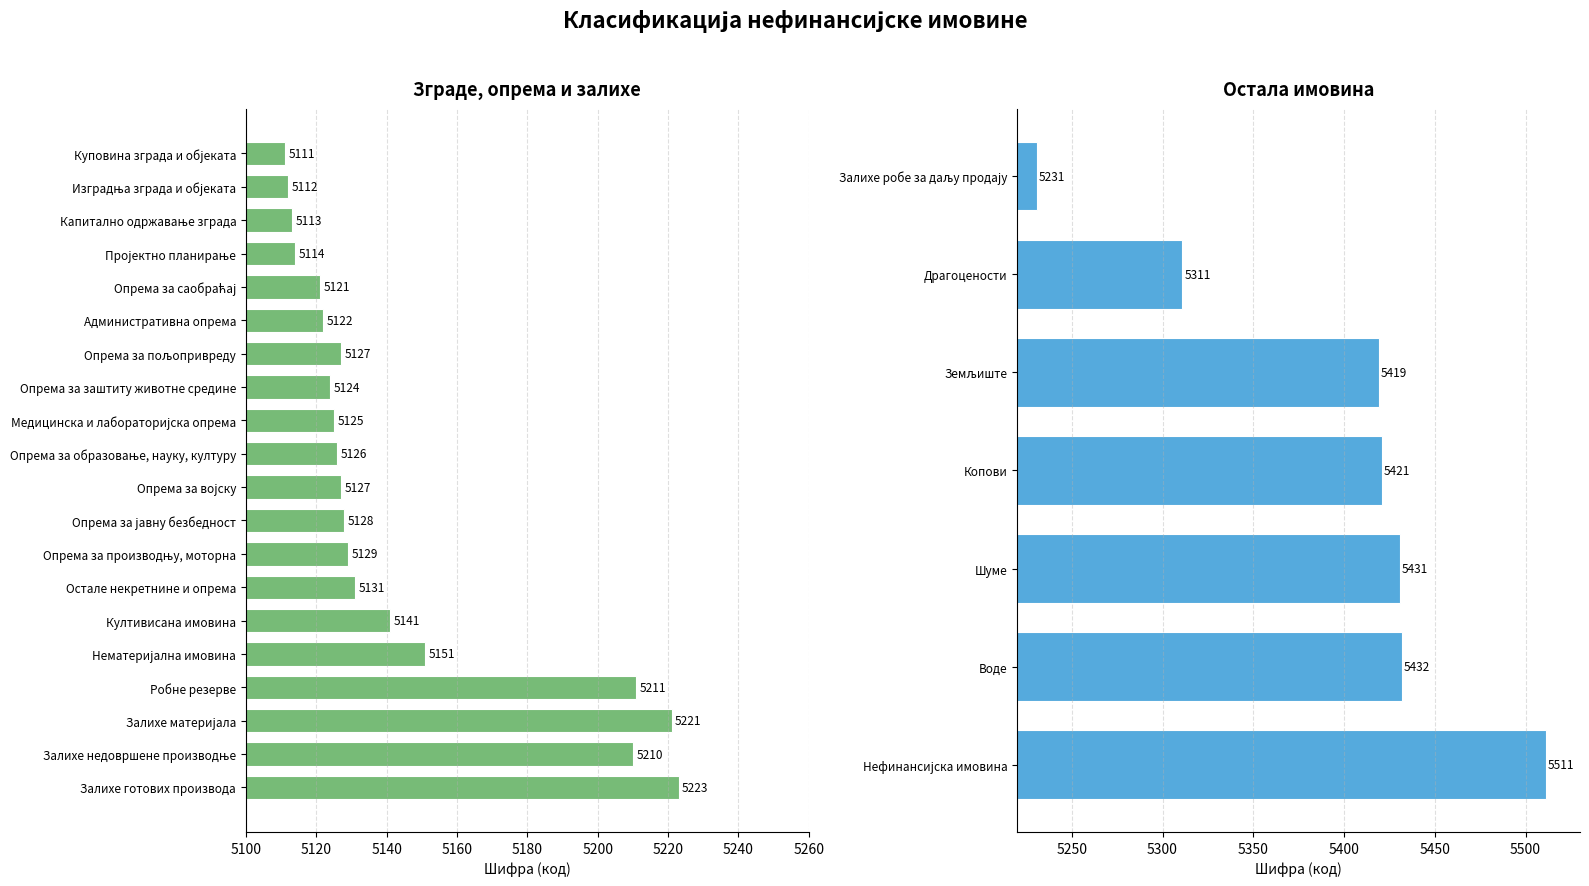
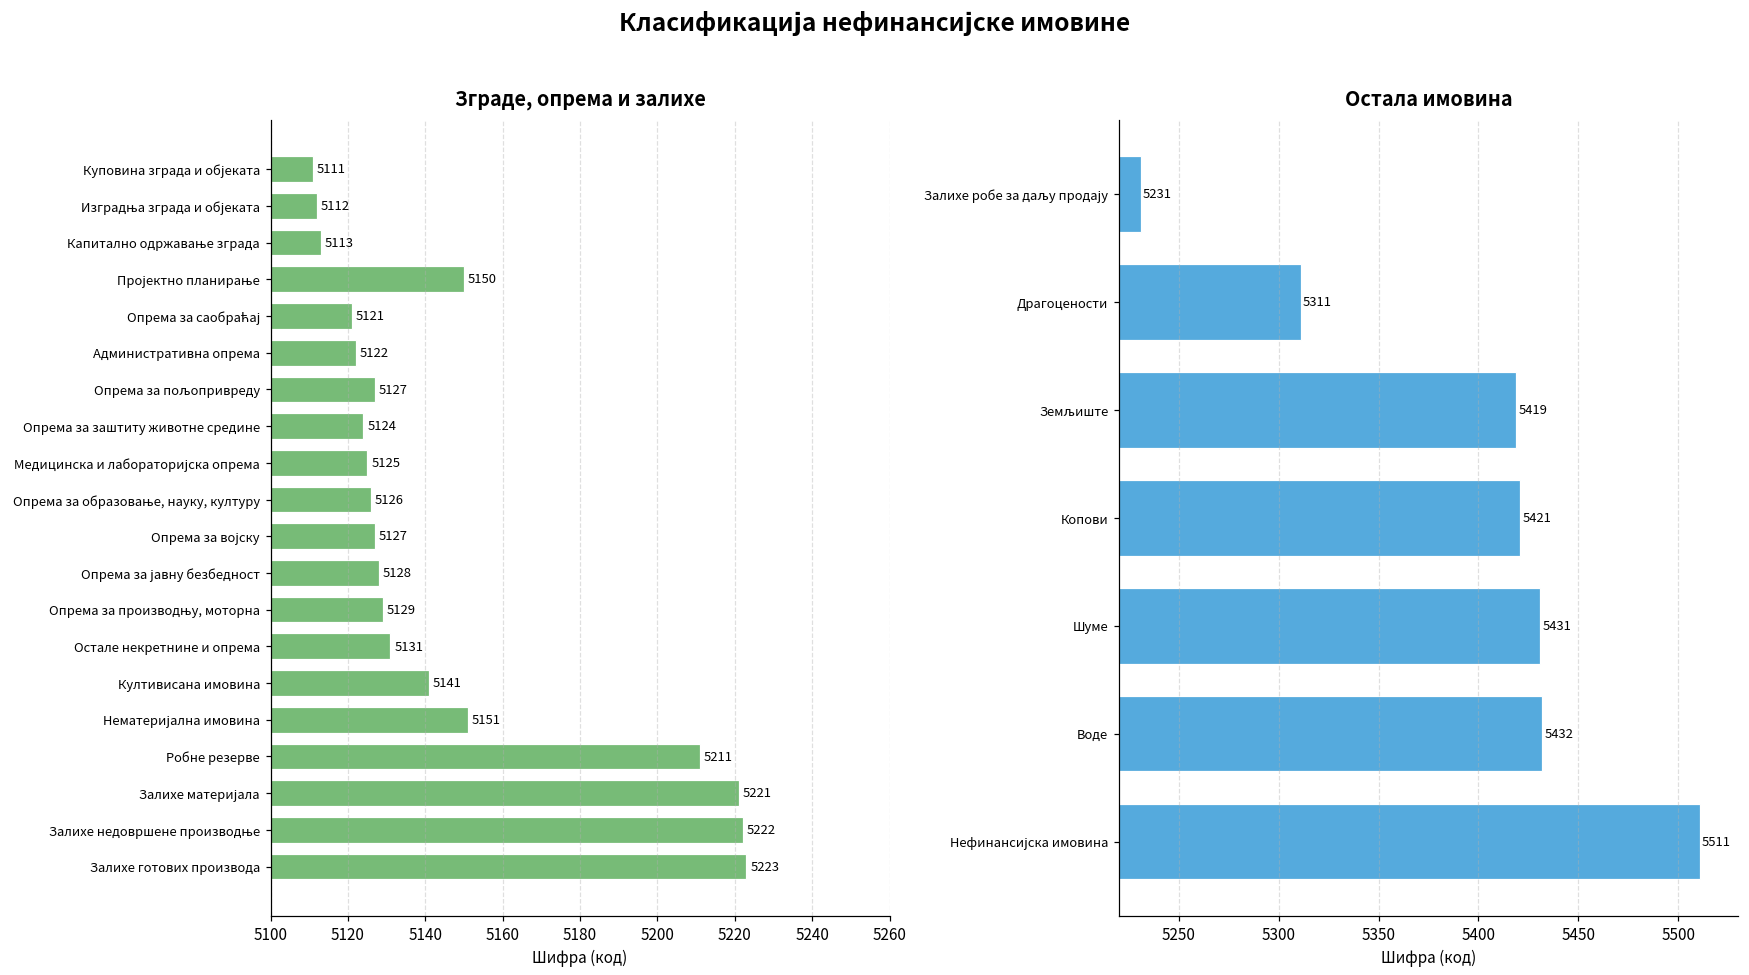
Зграде, опрема и залихе, Пројектно планирање: 5114 -> 5150
Зграде, опрема и залихе, Залихе недовршене производње: 5210 -> 5222
